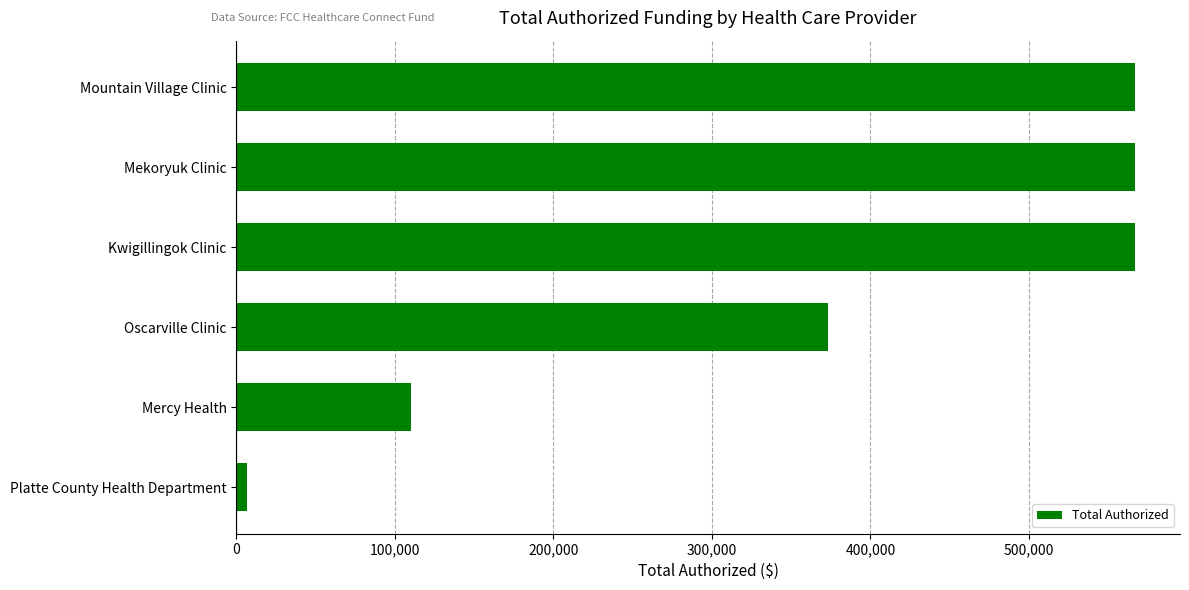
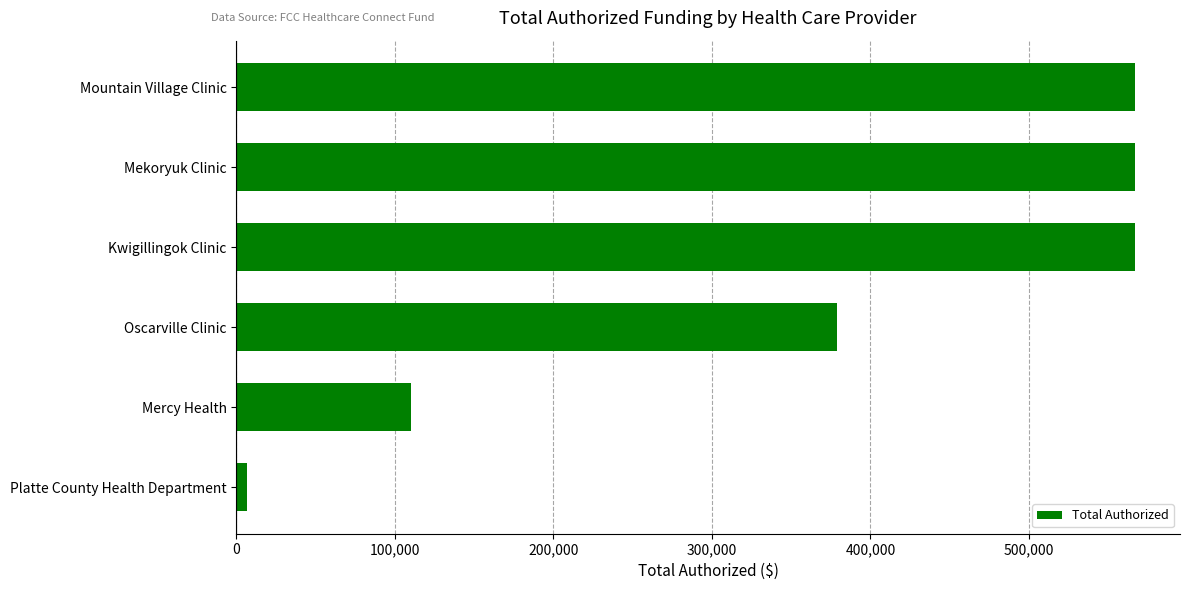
Oscarville Clinic: 373,000 -> 379,000
